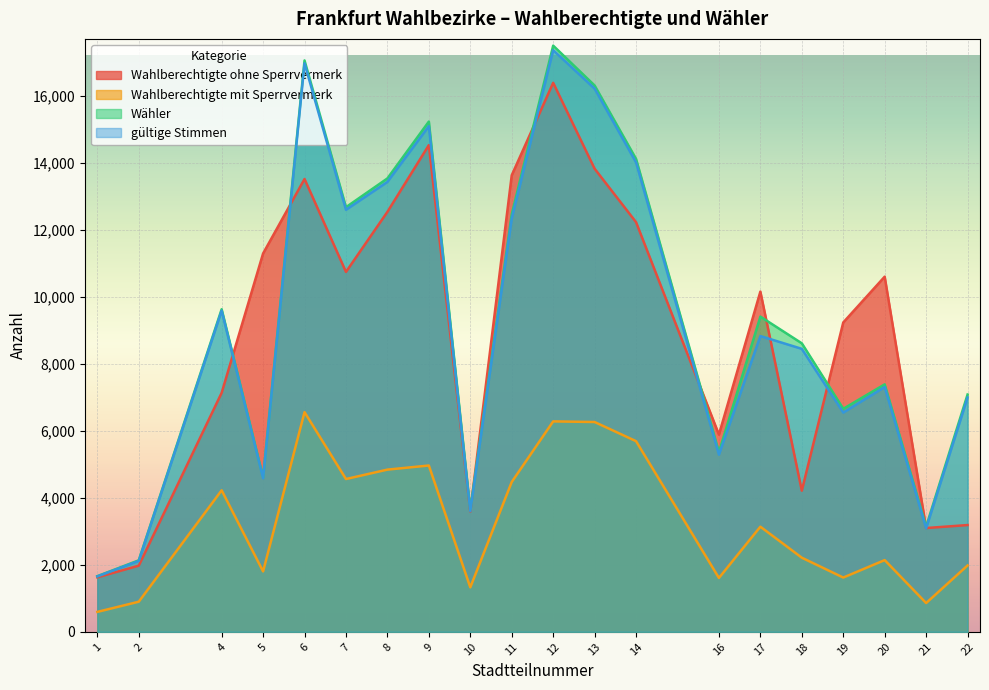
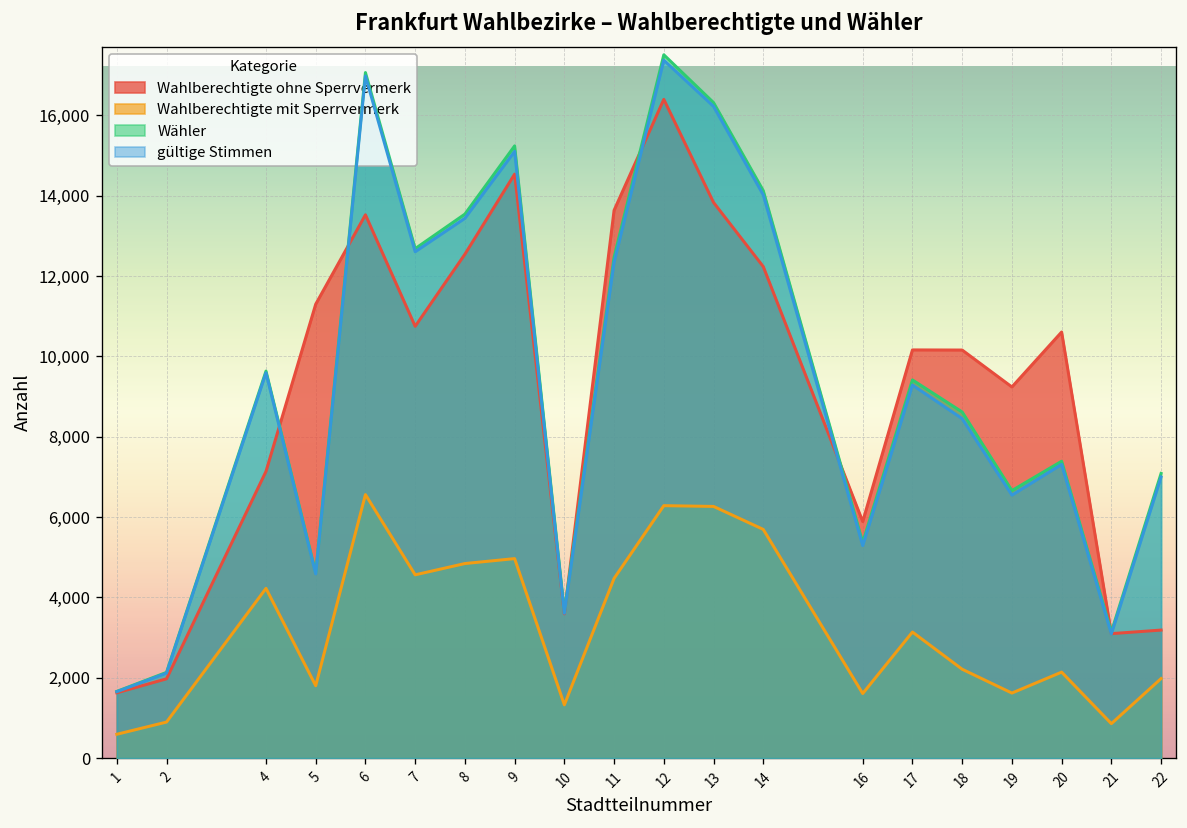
gültige Stimmen, 17: 8,800 -> 9,300
Wahlberechtigte ohne Sperrvermerk, 18: 4,200 -> 10,200
